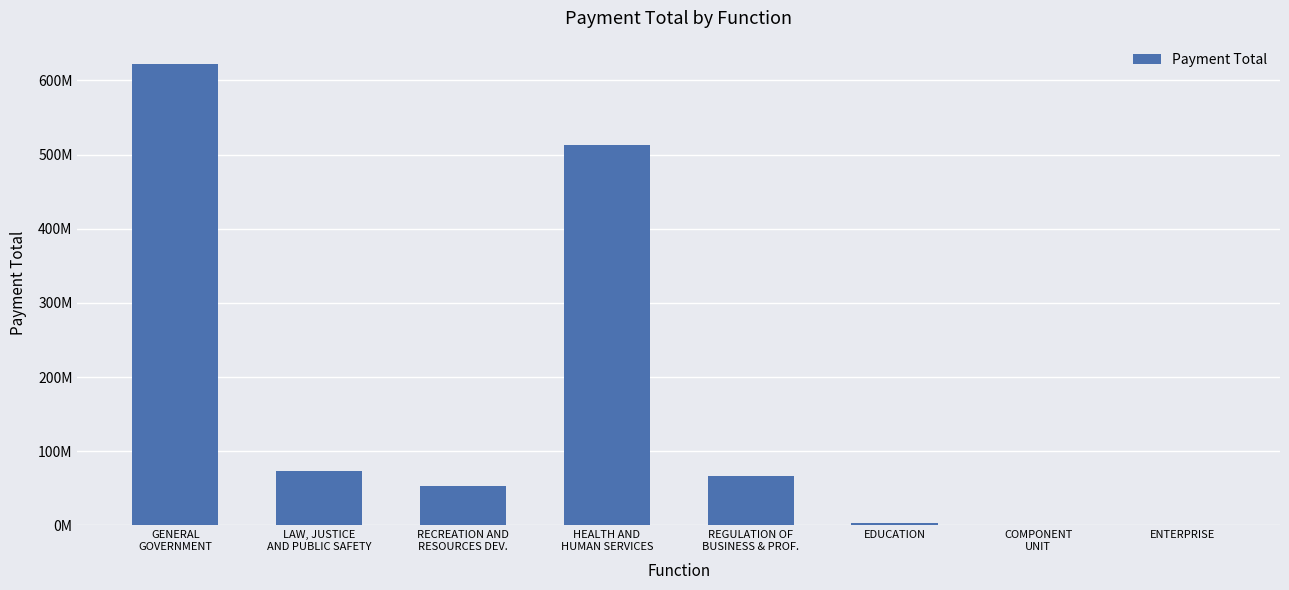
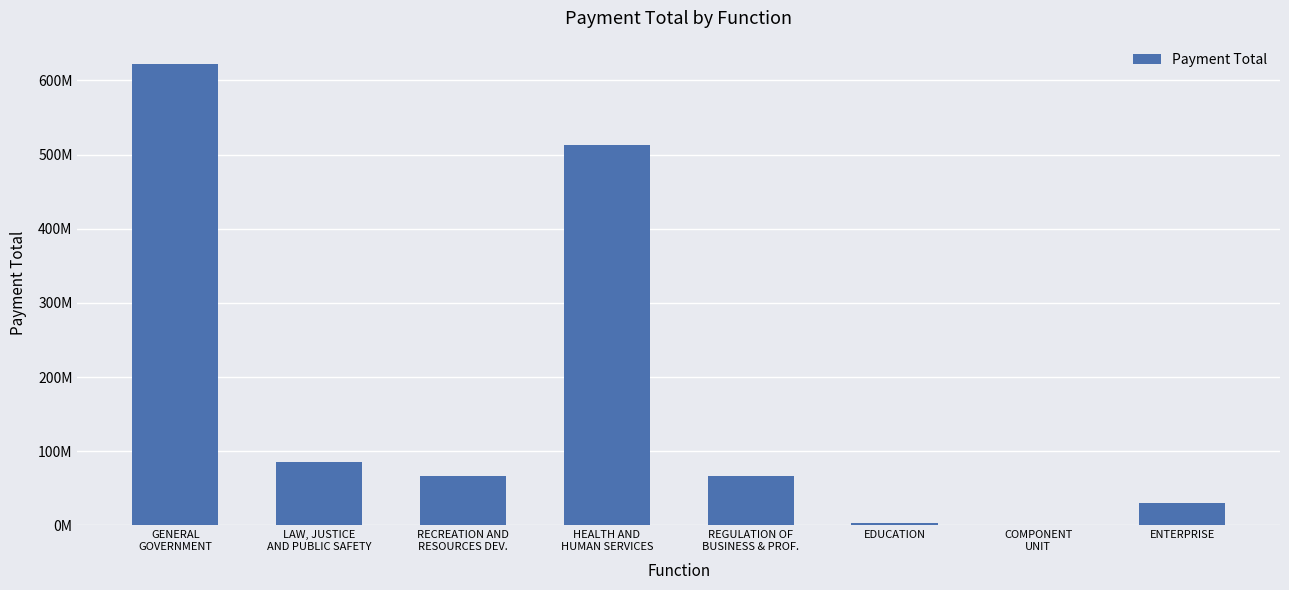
LAW, JUSTICE AND PUBLIC SAFETY: 70000000 -> 90000000
RECREATION AND RESOURCES DEV.: 50000000 -> 70000000
ENTERPRISE: 0 -> 30000000
